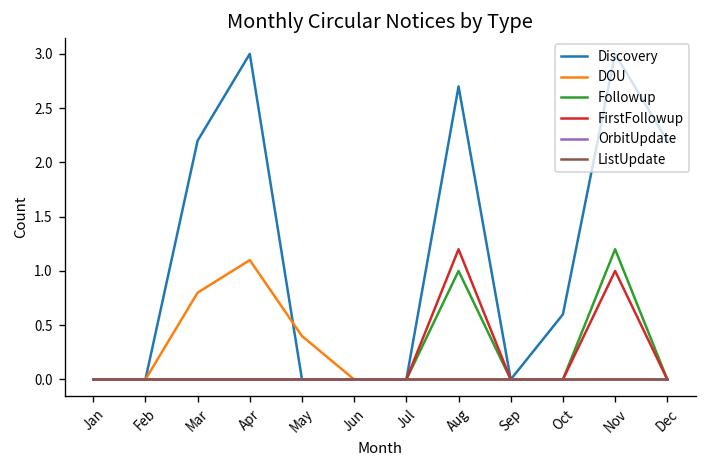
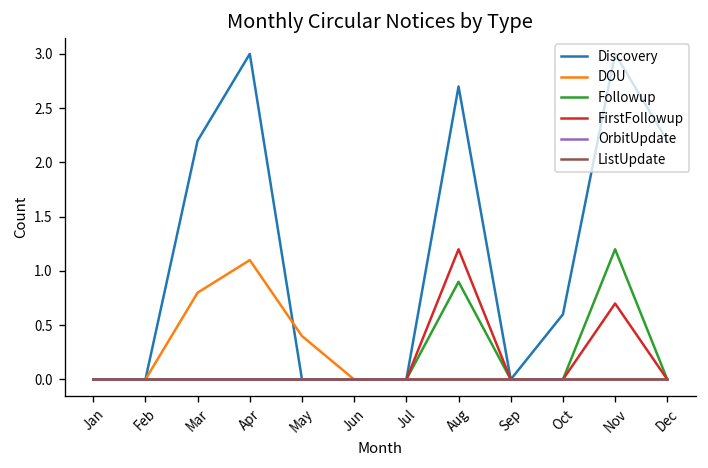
Followup, Aug: 1.0 -> 0.9
FirstFollowup, Nov: 1.0 -> 0.7
